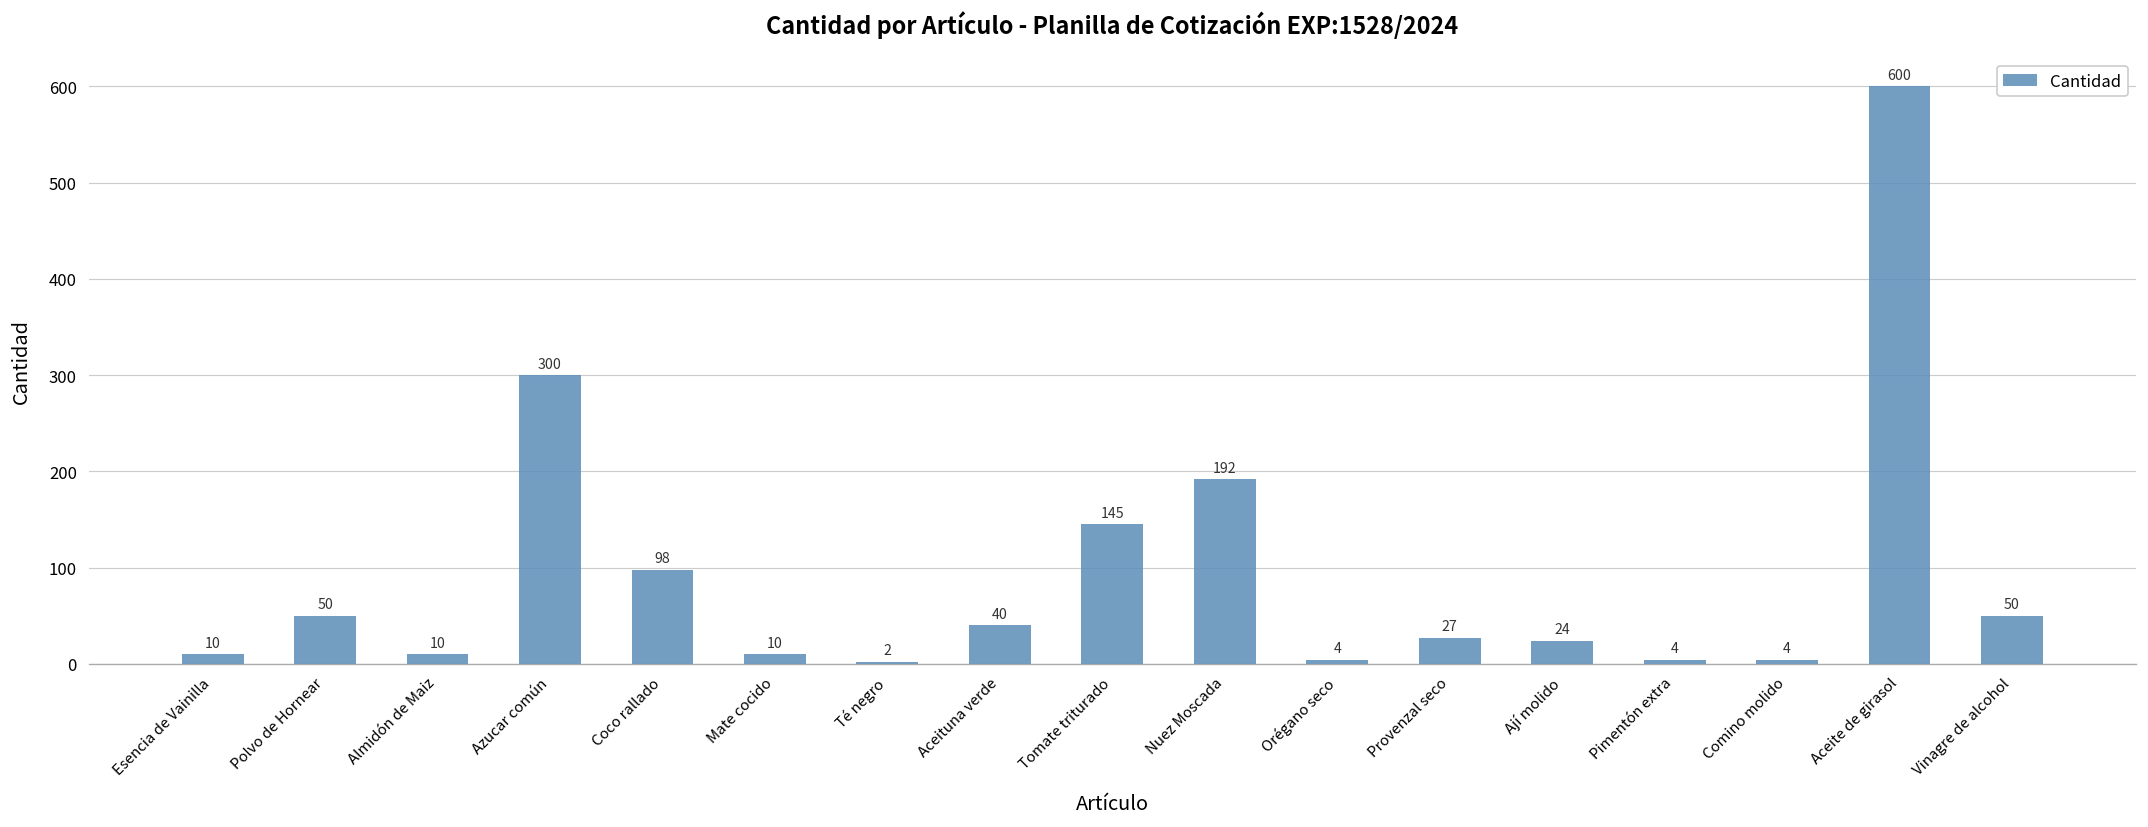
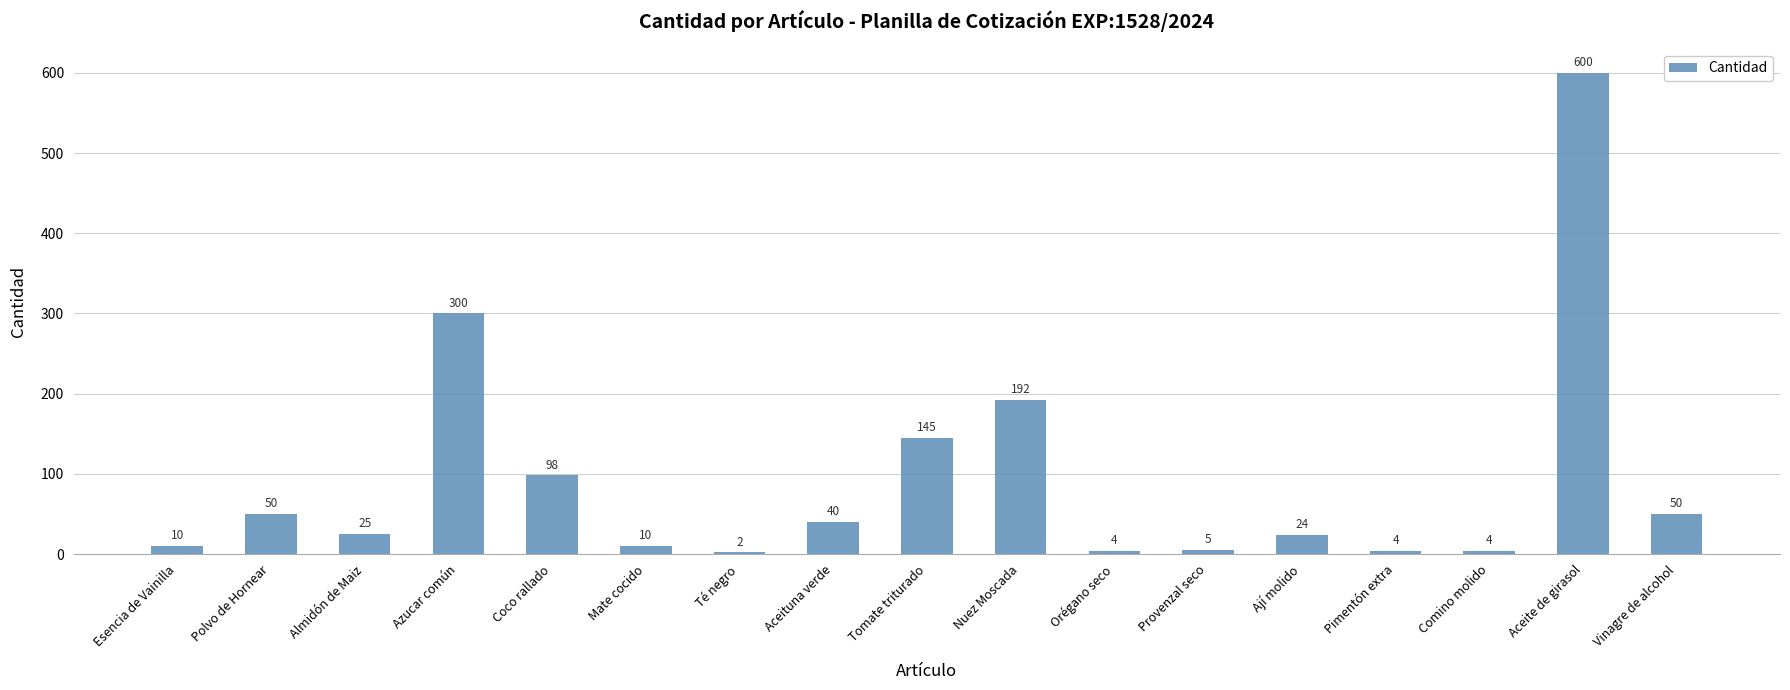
Almidón de Maiz: 10 -> 25
Provenzal seco: 27 -> 5
